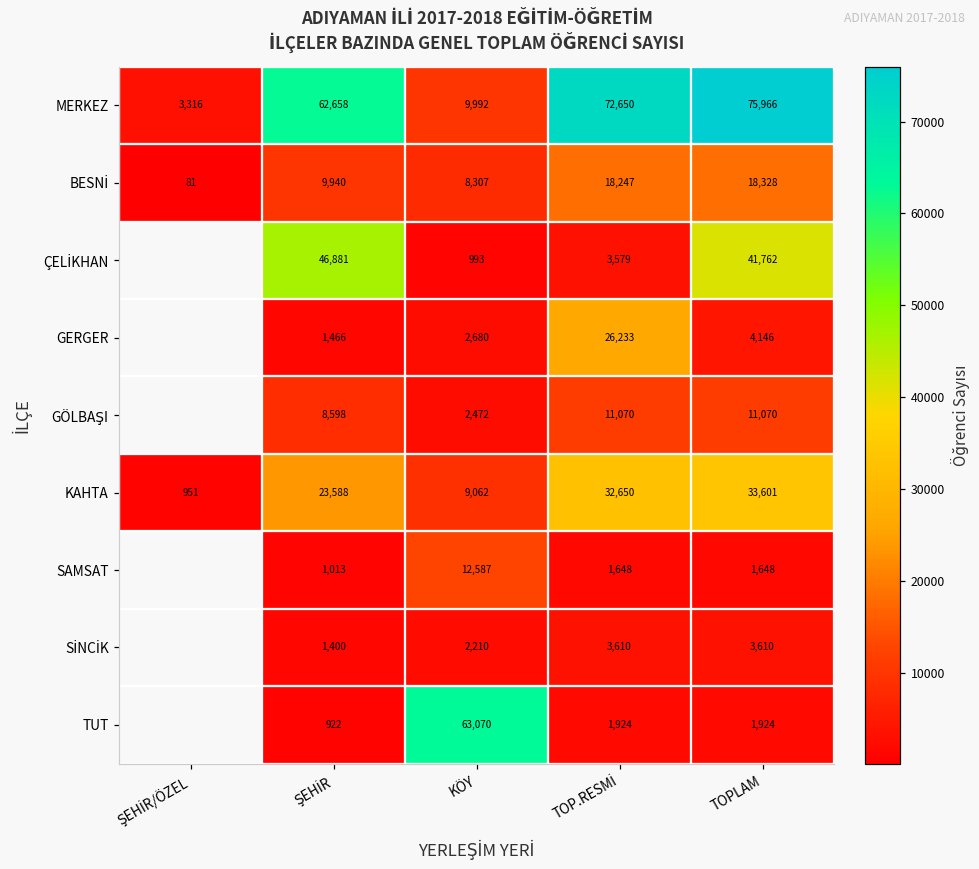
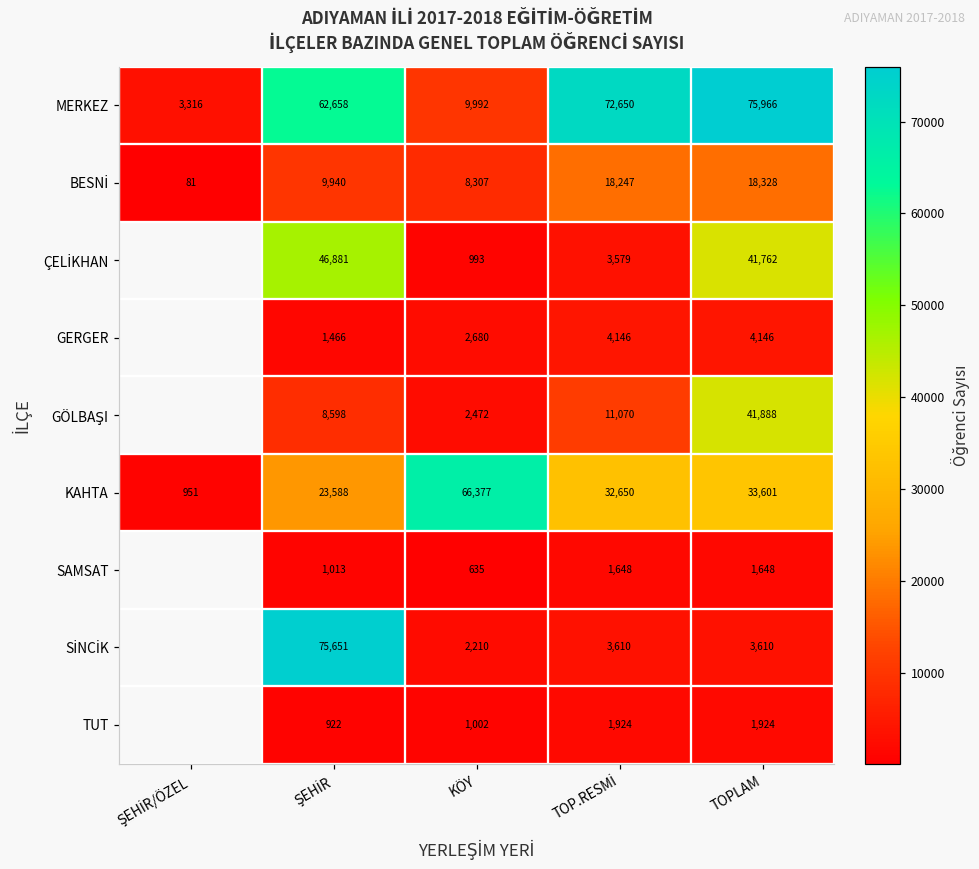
GERGER, TOP.RESMİ: 26,233 -> 4,146
GÖLBAŞI, TOPLAM: 11,070 -> 41,888
KAHTA, KÖY: 9,062 -> 66,377
SAMSAT, KÖY: 12,587 -> 635
SİNCİK, ŞEHİR: 1,400 -> 75,651
TUT, KÖY: 63,070 -> 1,002
